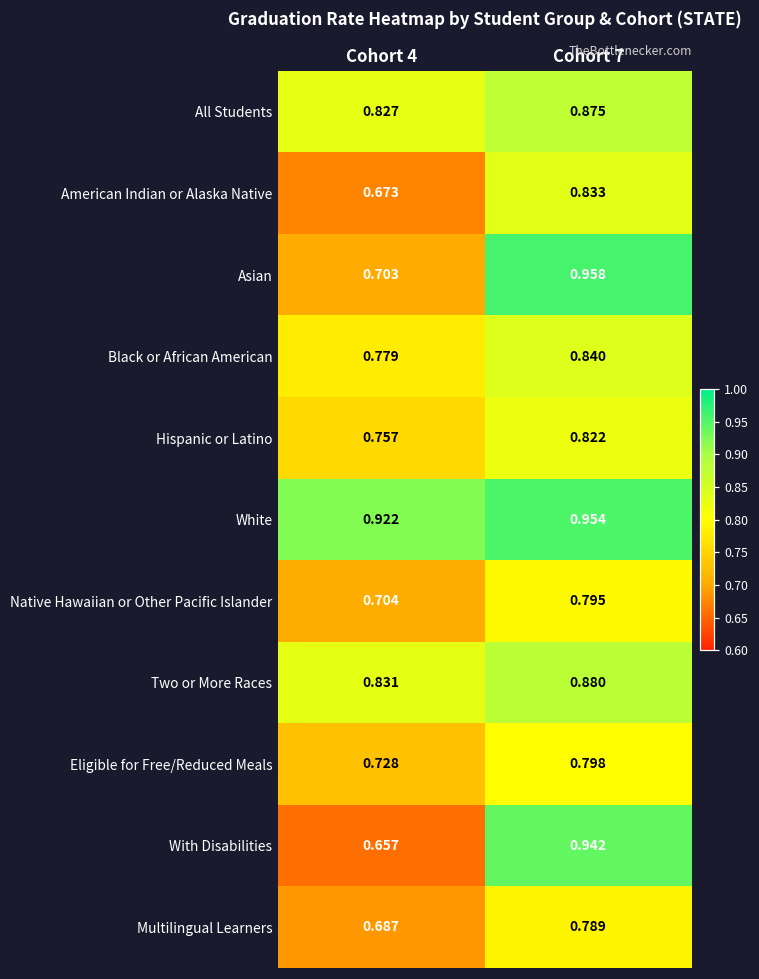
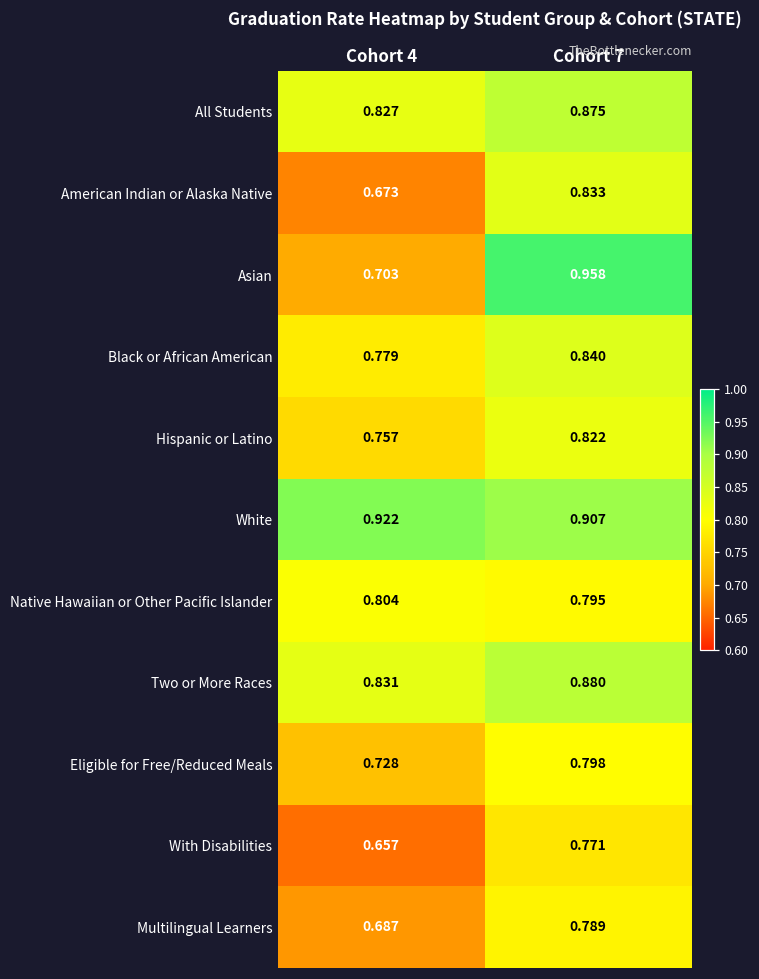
White, Cohort 7: 0.954 -> 0.907
Native Hawaiian or Other Pacific Islander, Cohort 4: 0.704 -> 0.804
With Disabilities, Cohort 7: 0.942 -> 0.771
